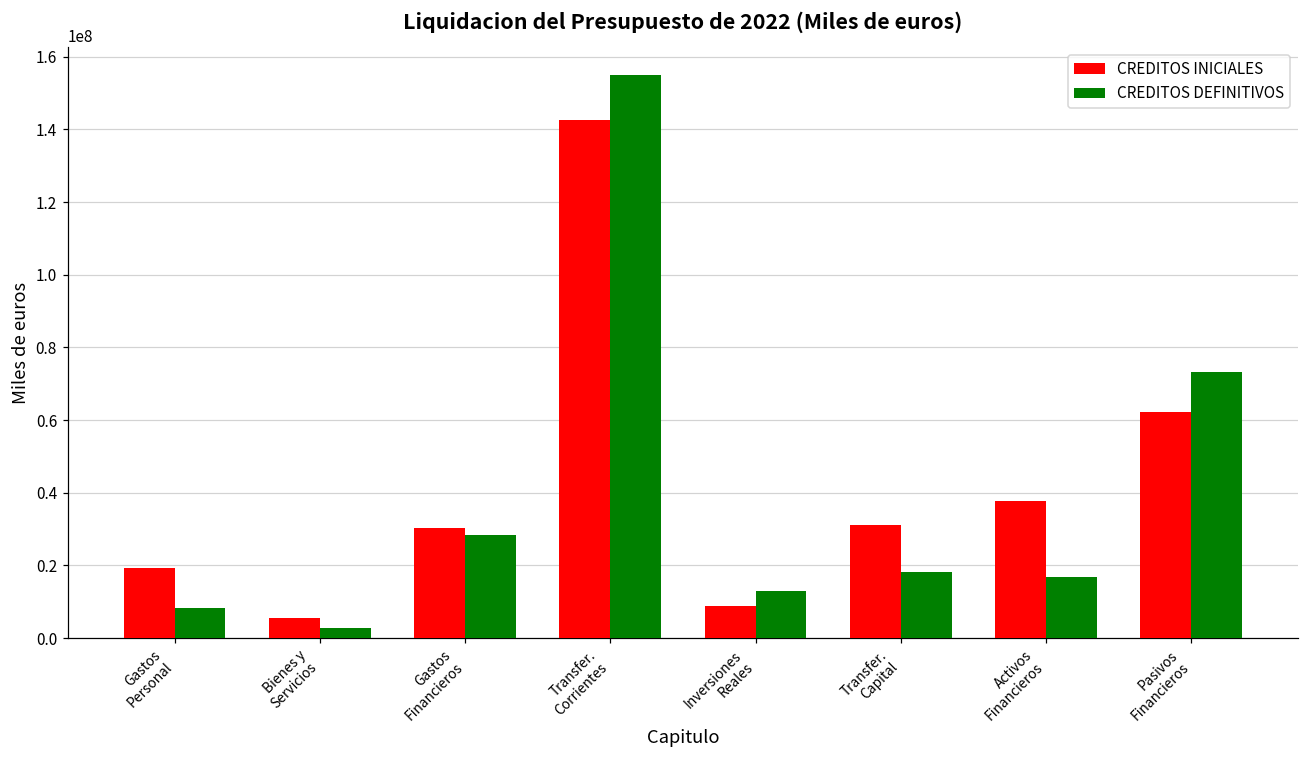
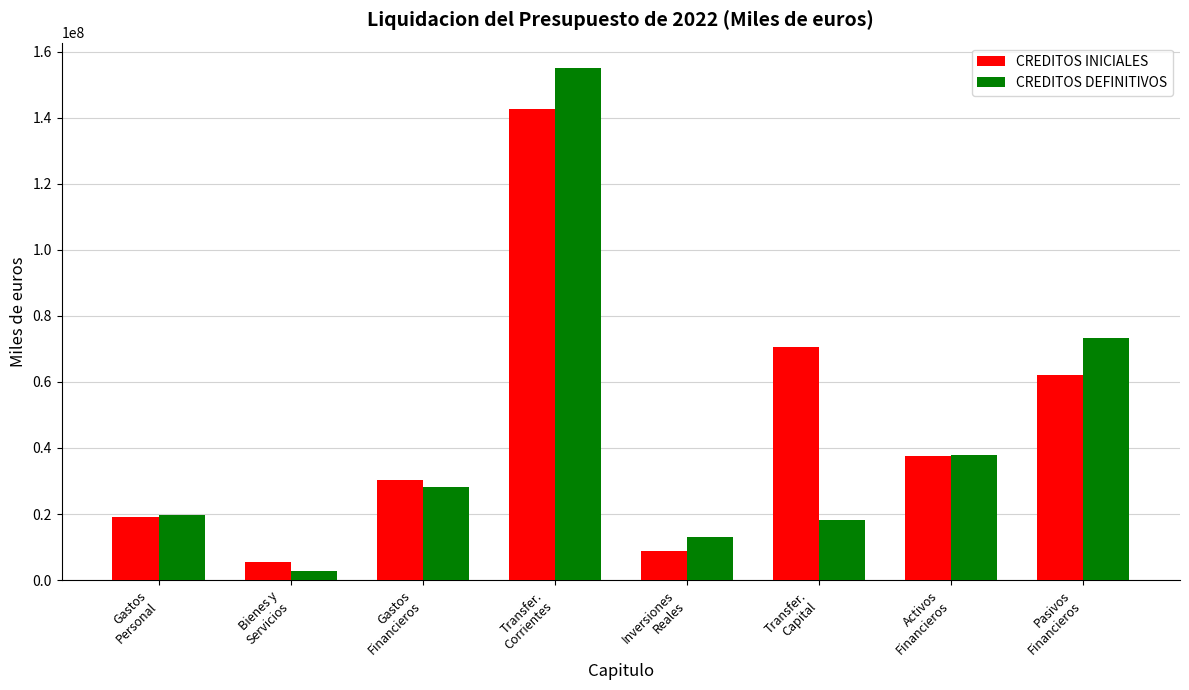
CREDITOS DEFINITIVOS, Gastos Personal: 8000000 -> 20000000
CREDITOS INICIALES, Transfer. Capital: 31000000 -> 71000000
CREDITOS DEFINITIVOS, Activos Financieros: 17000000 -> 38000000
